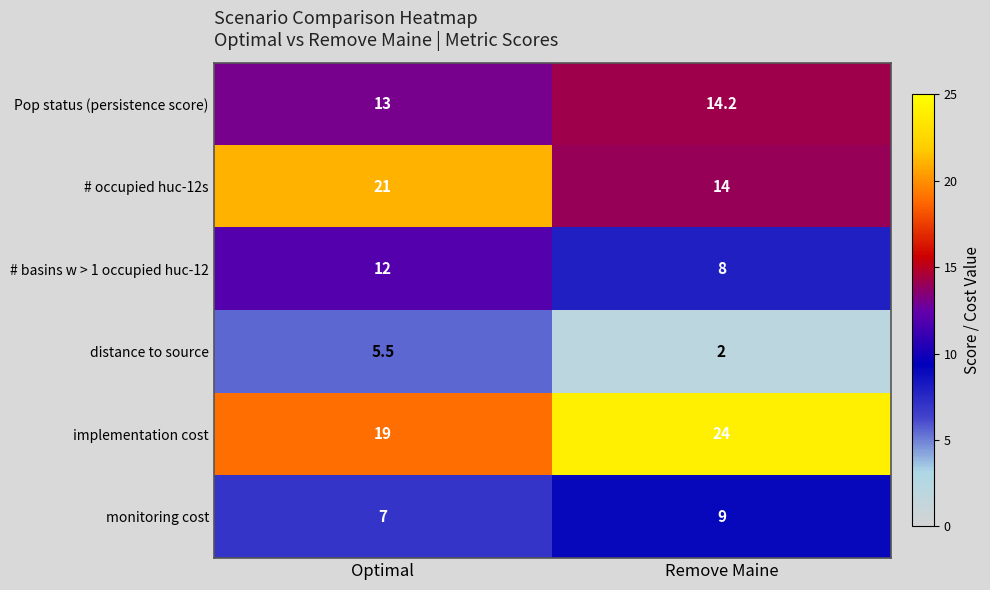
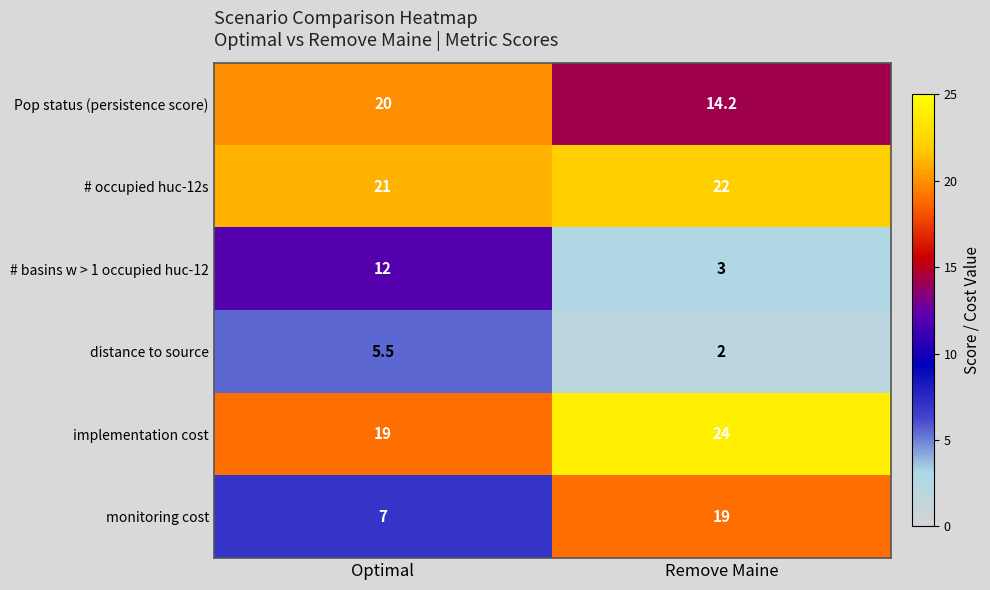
Pop status (persistence score), Optimal: 13 -> 20
# occupied huc-12s, Remove Maine: 14 -> 22
# basins w > 1 occupied huc-12, Remove Maine: 8 -> 3
monitoring cost, Remove Maine: 9 -> 19
